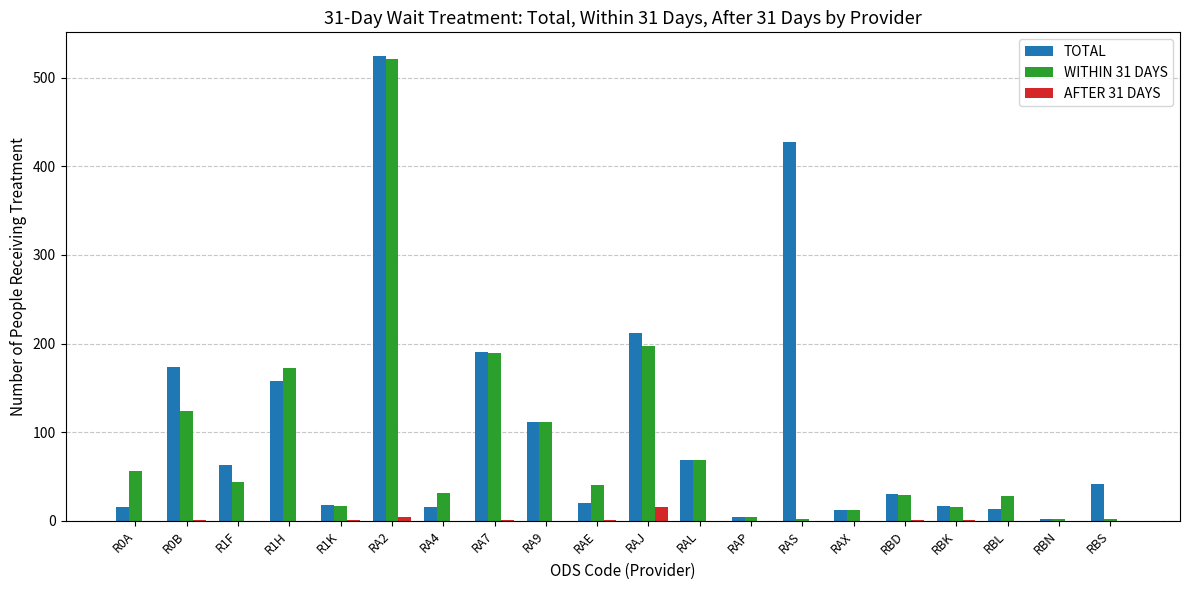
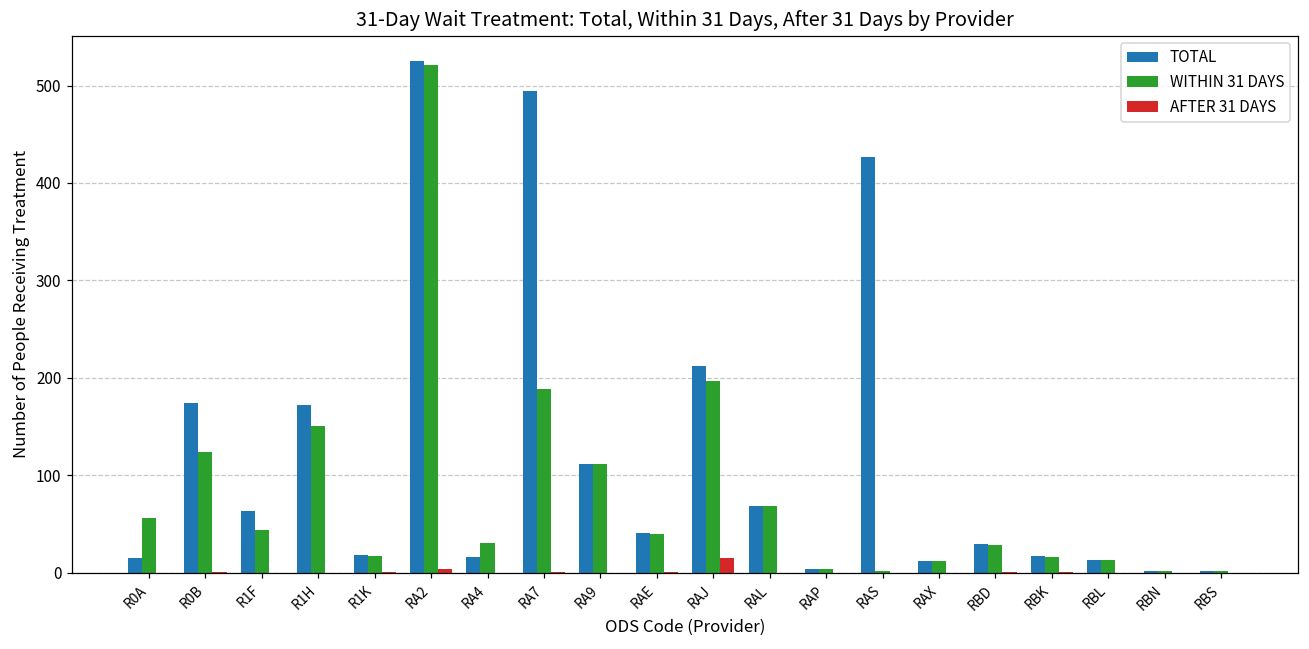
TOTAL, R1H: 160 -> 170
WITHIN 31 DAYS, R1H: 170 -> 150
TOTAL, RA7: 190 -> 490
TOTAL, RAE: 20 -> 40
WITHIN 31 DAYS, RBL: 30 -> 10
TOTAL, RBS: 40 -> 0
